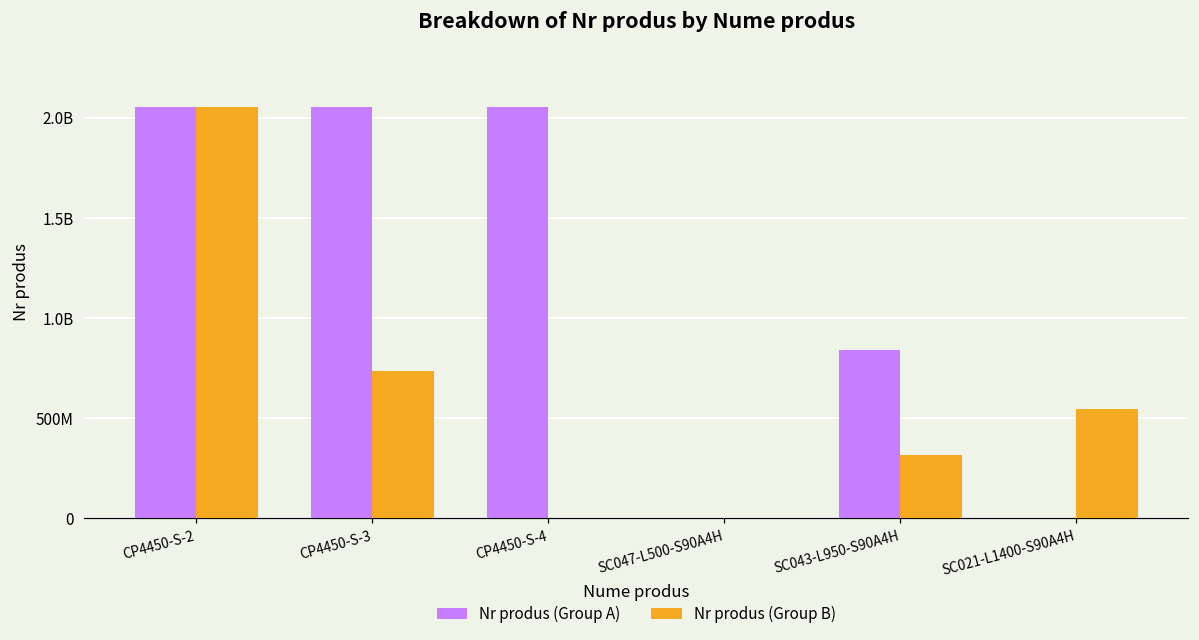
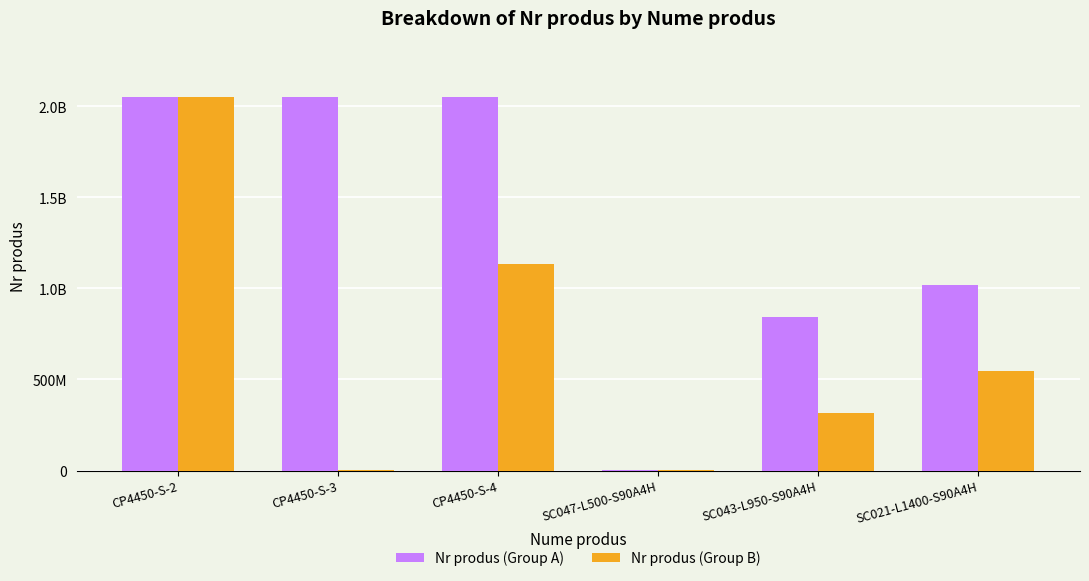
Nr produs (Group B), CP4450-S-3: 740000000 -> 0
Nr produs (Group B), CP4450-S-4: 0 -> 1130000000
Nr produs (Group A), SC021-L1400-S90A4H: 0 -> 1020000000
